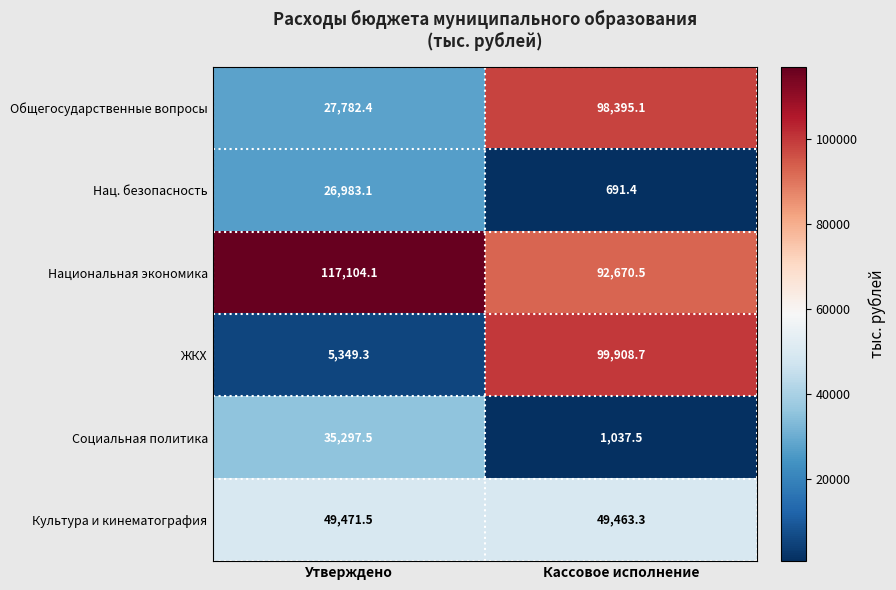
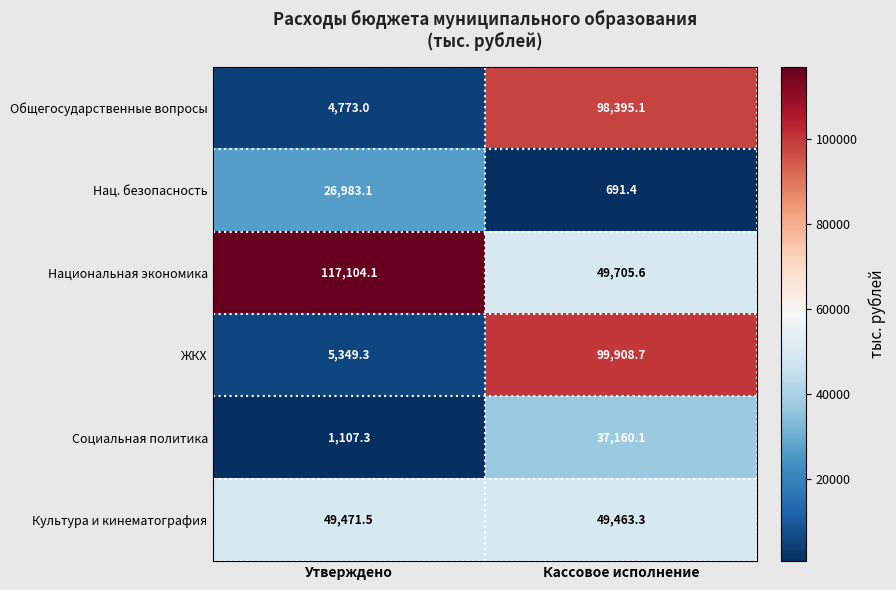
Общегосударственные вопросы, Утверждено: 27,782.4 -> 4,773.0
Национальная экономика, Кассовое исполнение: 92,670.5 -> 49,705.6
Социальная политика, Утверждено: 35,297.5 -> 1,107.3
Социальная политика, Кассовое исполнение: 1,037.5 -> 37,160.1
